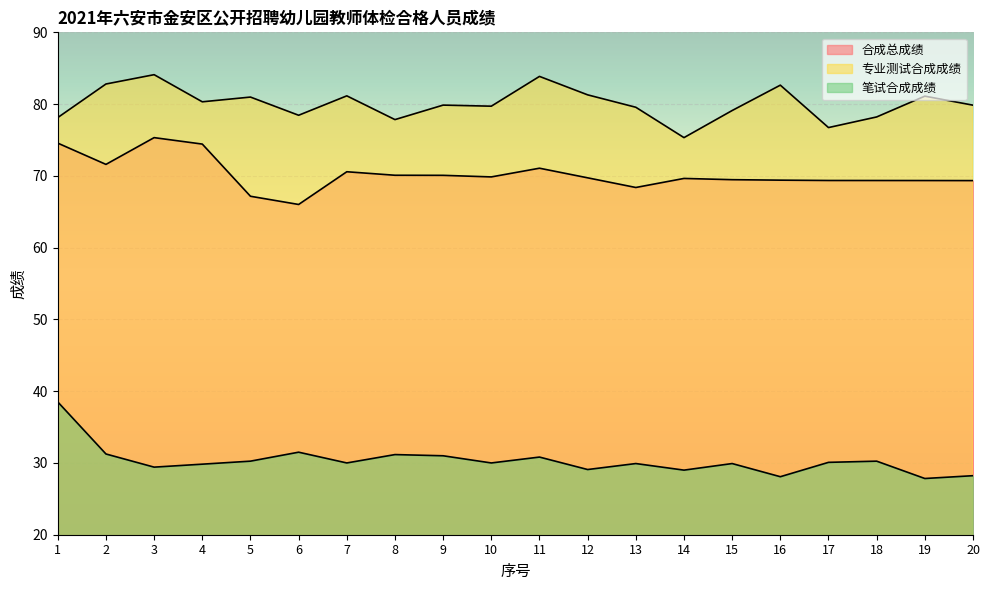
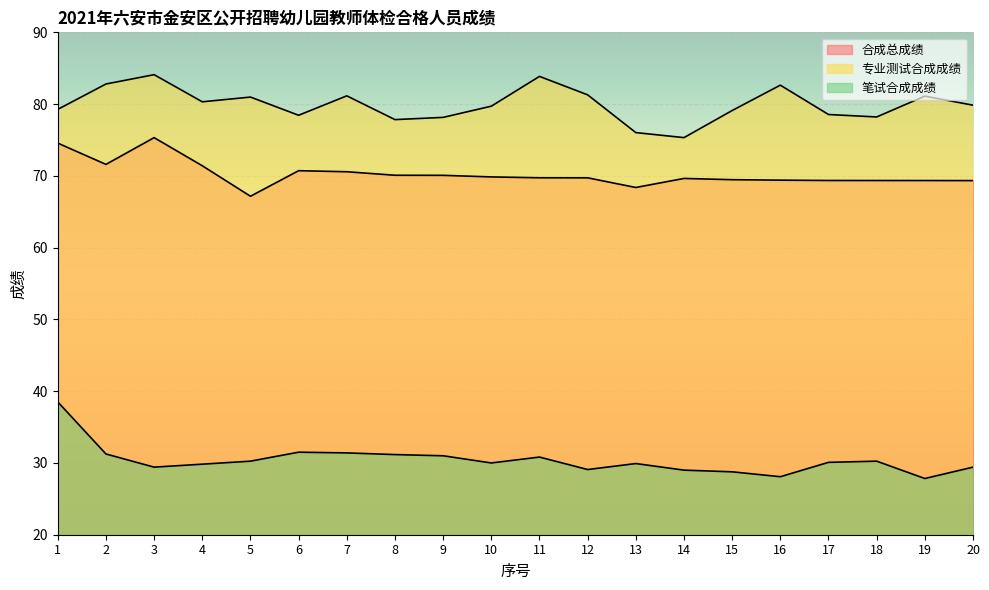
专业测试合成成绩, 1: 78 -> 79
合成总成绩, 4: 74 -> 71
合成总成绩, 6: 66 -> 71
笔试合成成绩, 7: 30 -> 31
专业测试合成成绩, 9: 80 -> 78
合成总成绩, 11: 71 -> 70
专业测试合成成绩, 13: 80 -> 76
笔试合成成绩, 15: 30 -> 29
专业测试合成成绩, 17: 77 -> 79
笔试合成成绩, 20: 28 -> 29
